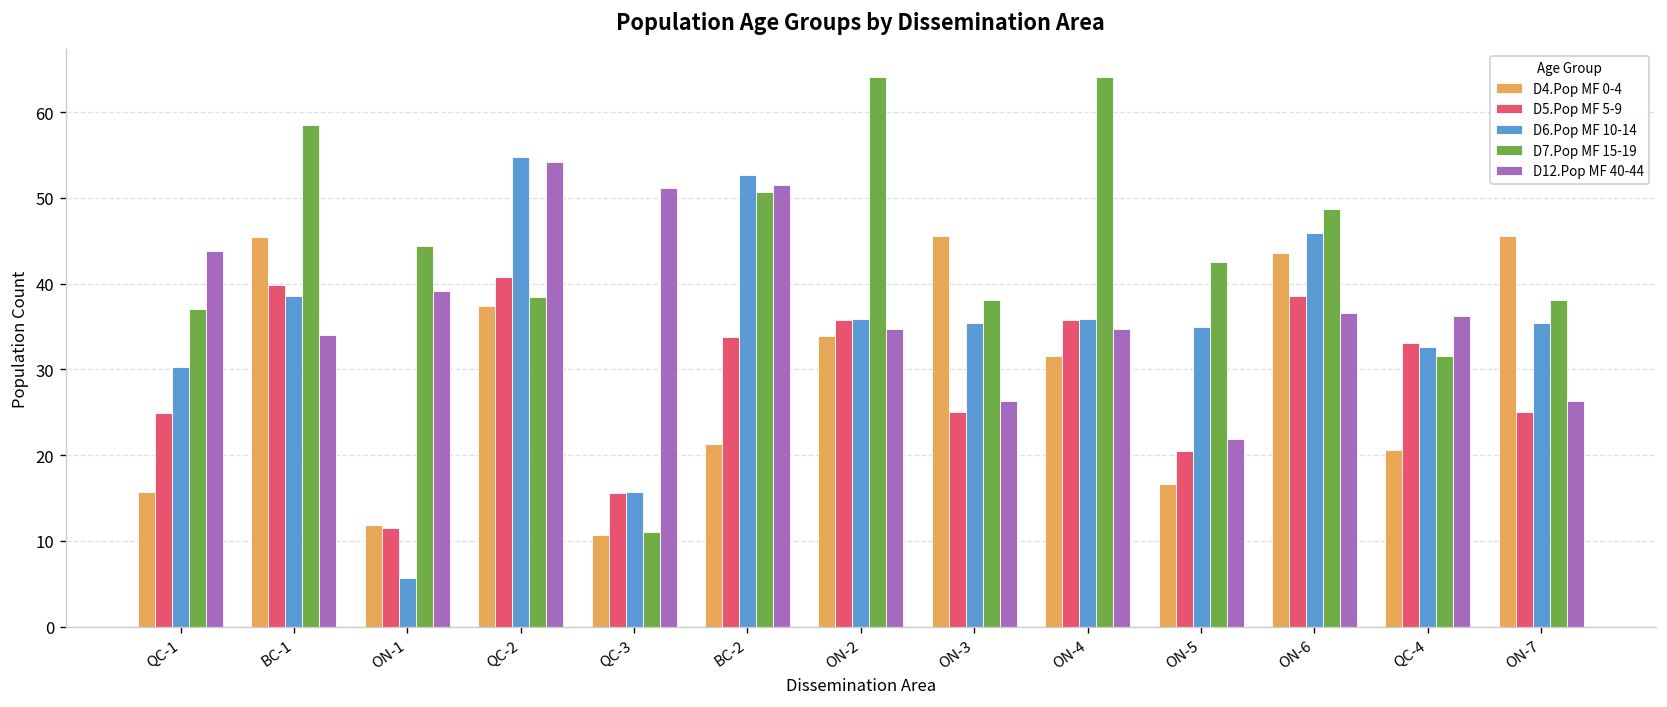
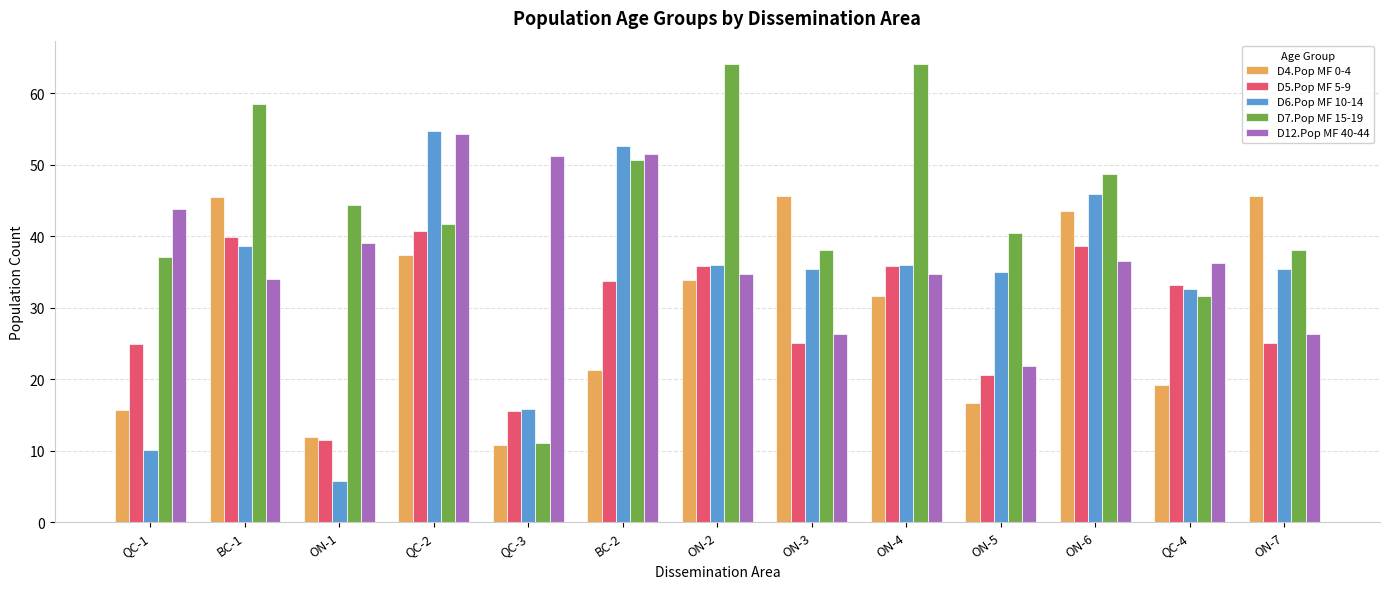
D6.Pop MF 10-14, QC-1: 30 -> 10
D7.Pop MF 15-19, QC-2: 38 -> 42
D7.Pop MF 15-19, ON-5: 43 -> 40
D4.Pop MF 0-4, QC-4: 21 -> 19
